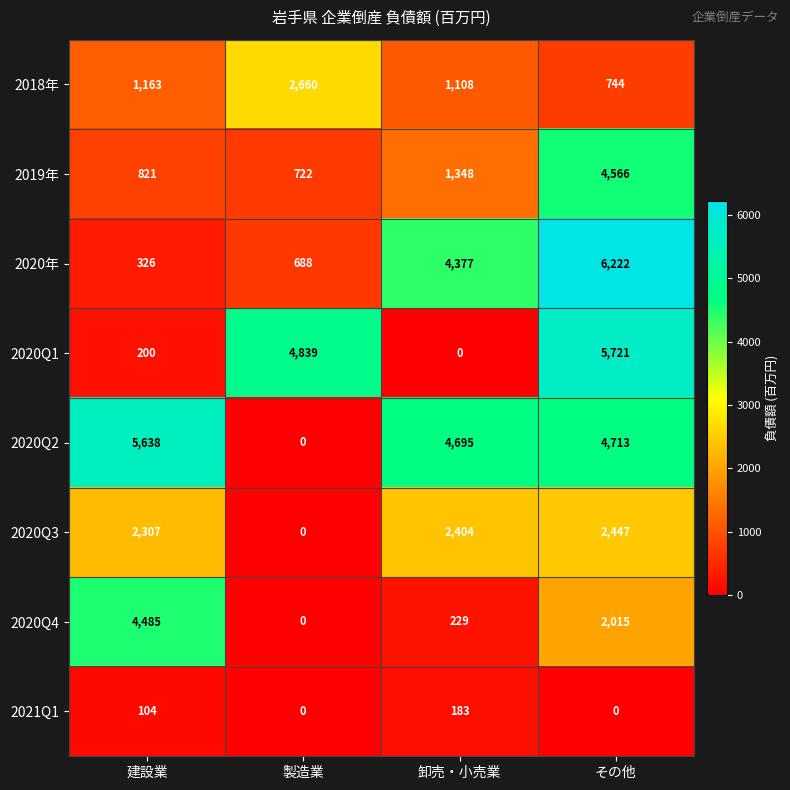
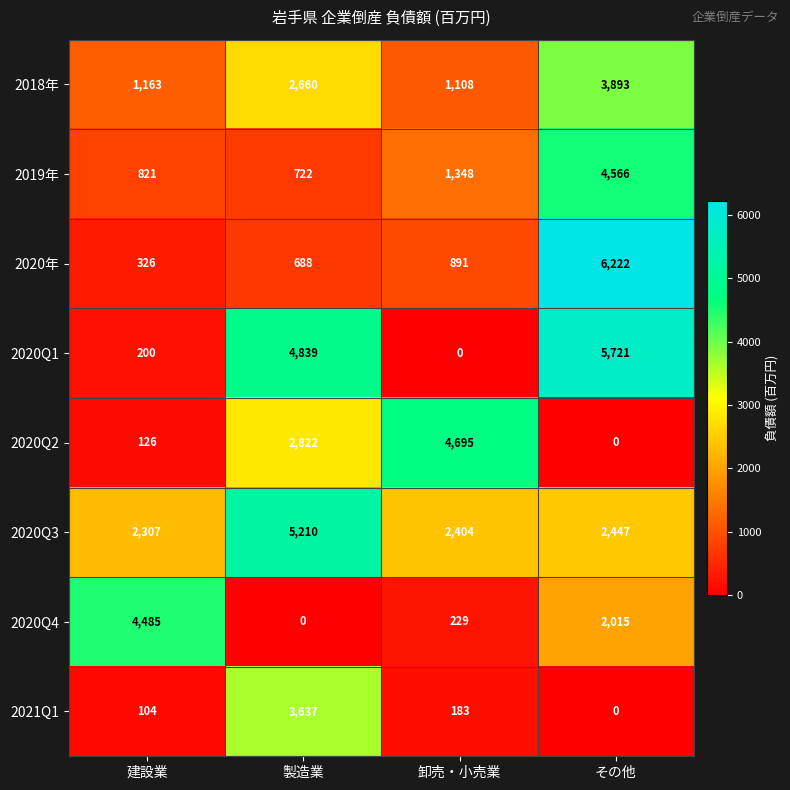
2018年, その他: 744 -> 3,893
2020年, 卸売・小売業: 4,377 -> 891
2020Q2, 建設業: 5,638 -> 126
2020Q2, 製造業: 0 -> 2,822
2020Q2, その他: 4,713 -> 0
2020Q3, 製造業: 0 -> 5,210
2021Q1, 製造業: 0 -> 3,637
